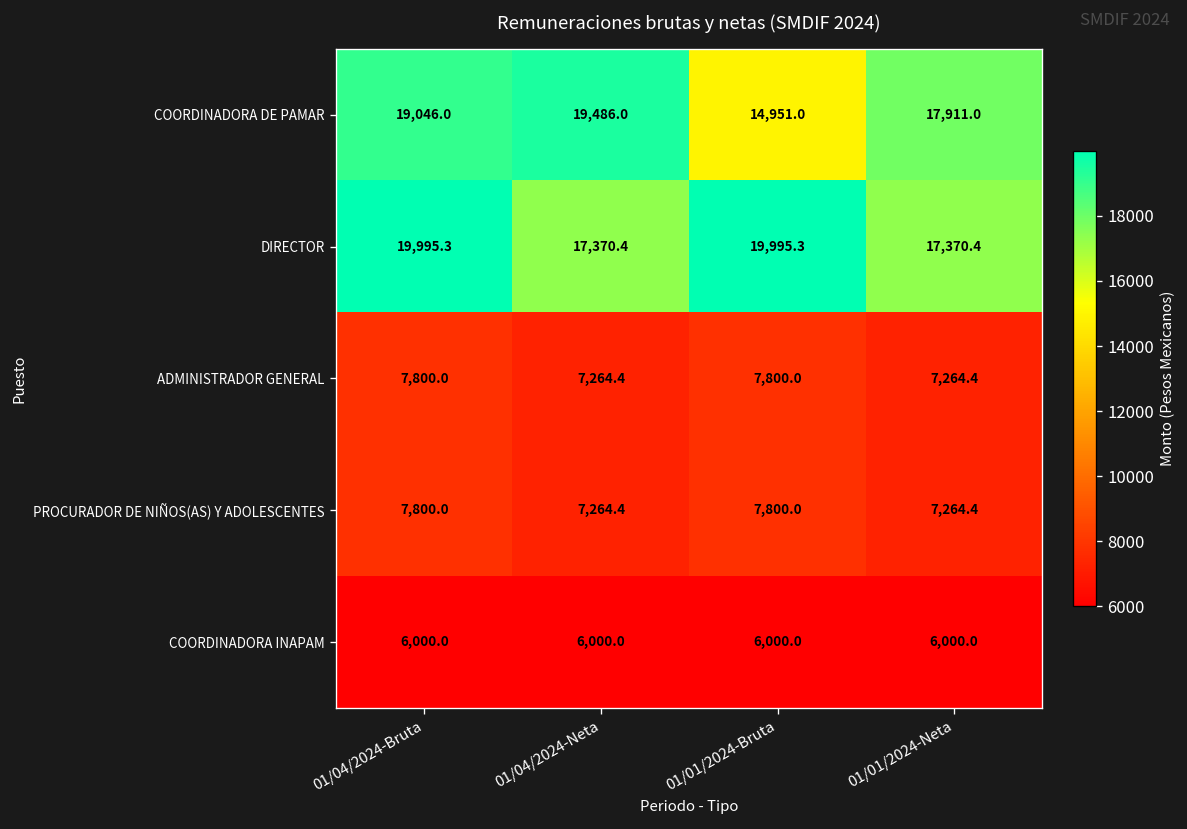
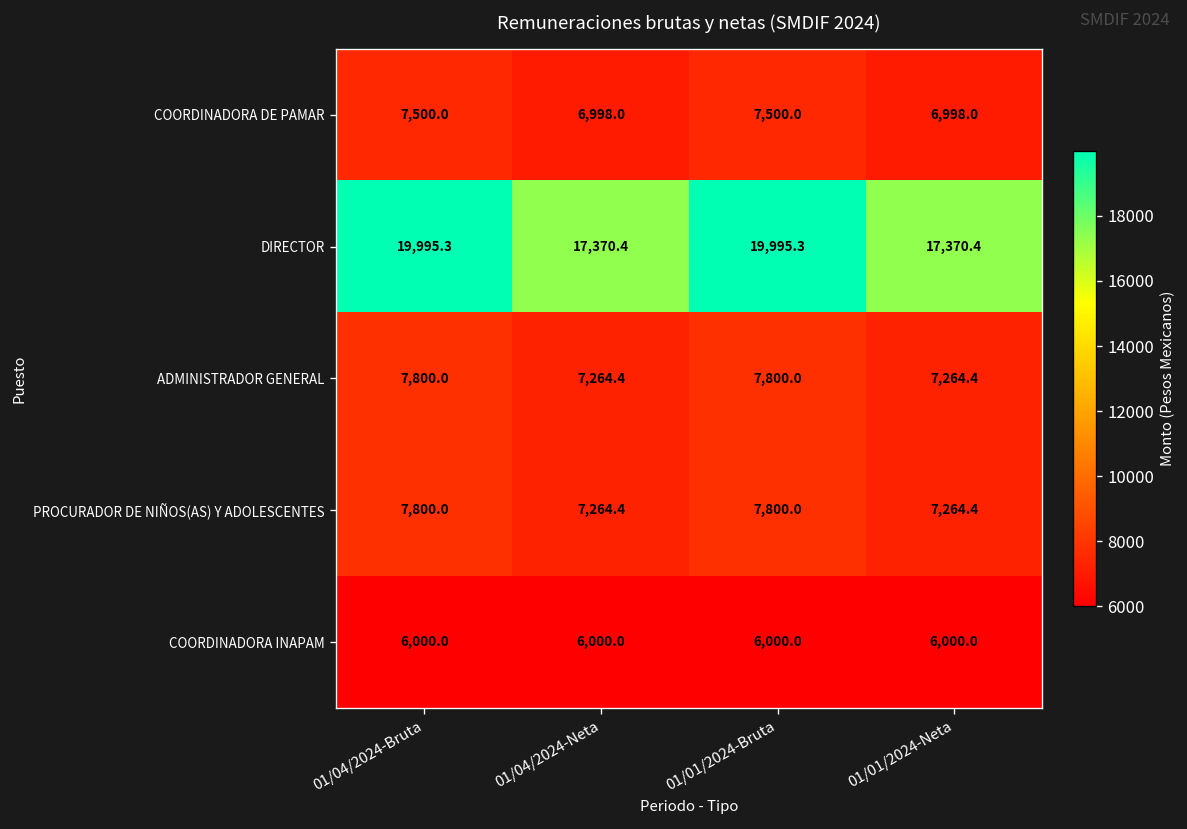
COORDINADORA DE PAMAR, 01/04/2024-Bruta: 19,046.0 -> 7,500.0
COORDINADORA DE PAMAR, 01/04/2024-Neta: 19,486.0 -> 6,998.0
COORDINADORA DE PAMAR, 01/01/2024-Bruta: 14,951.0 -> 7,500.0
COORDINADORA DE PAMAR, 01/01/2024-Neta: 17,911.0 -> 6,998.0
